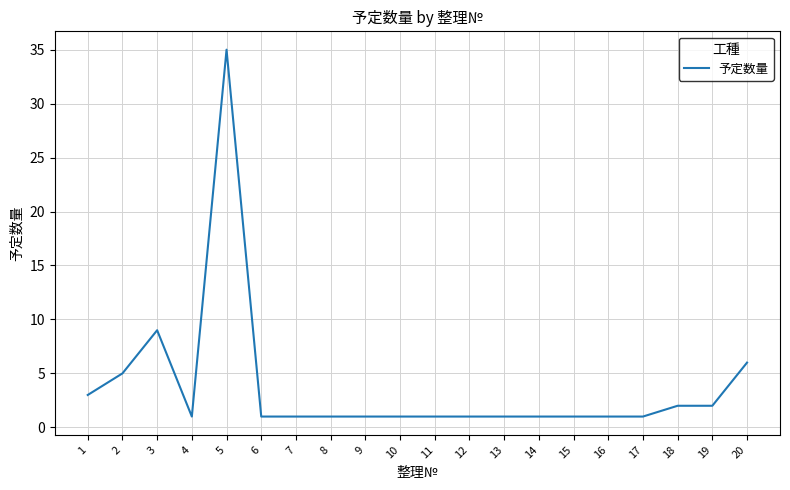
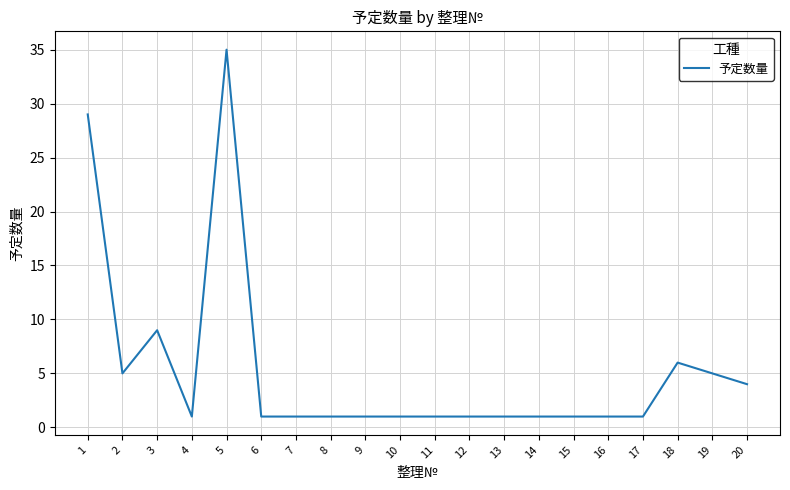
1: 3 -> 29
18: 2 -> 6
19: 2 -> 5
20: 6 -> 4
